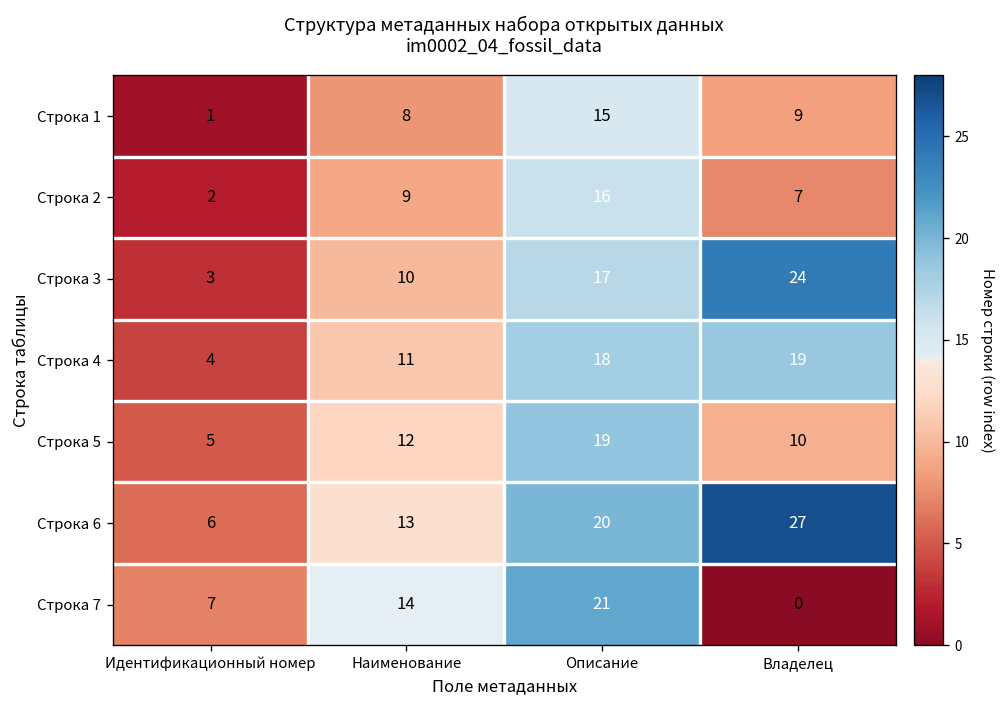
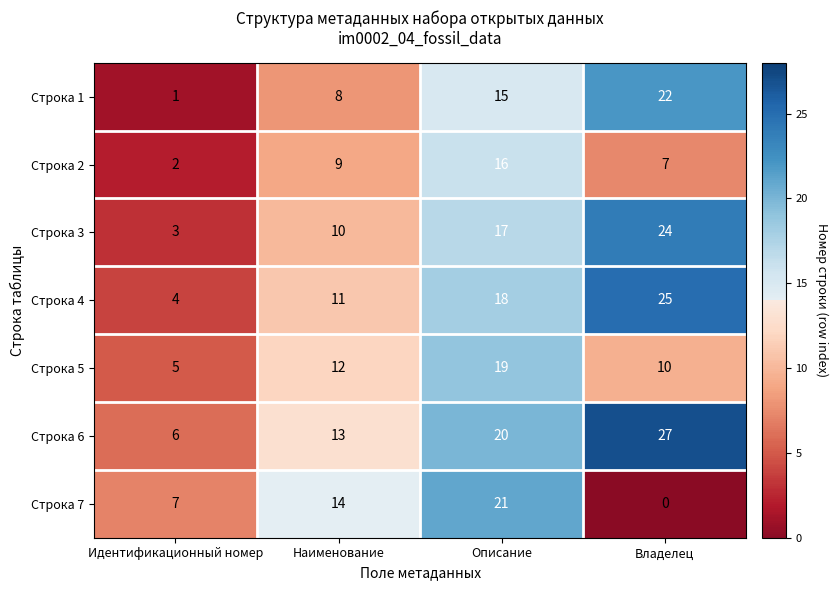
Строка 1, Владелец: 9 -> 22
Строка 4, Владелец: 19 -> 25
